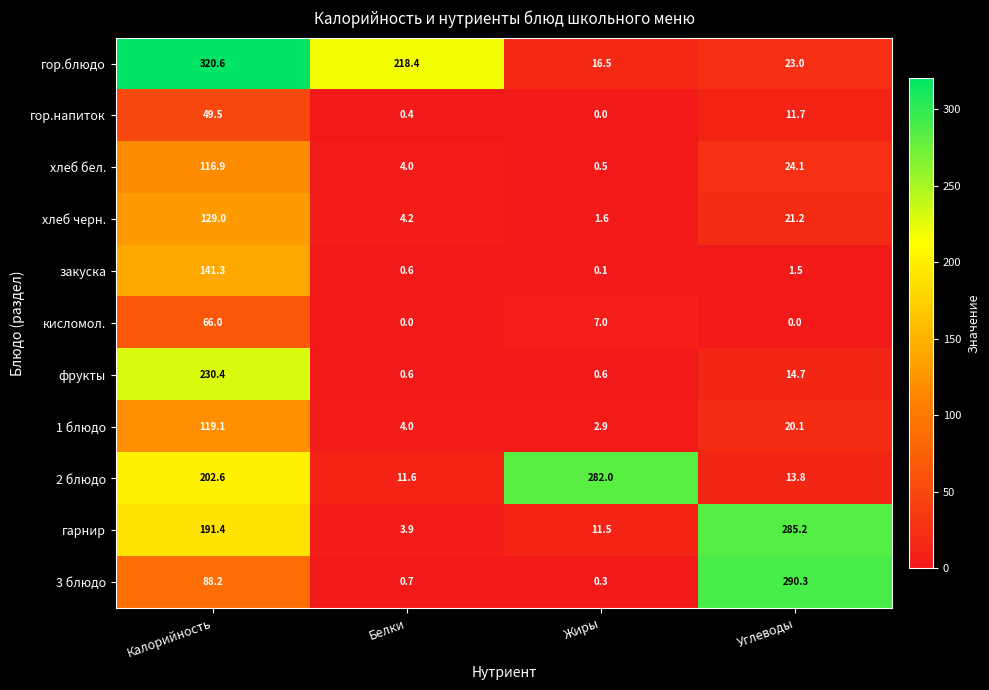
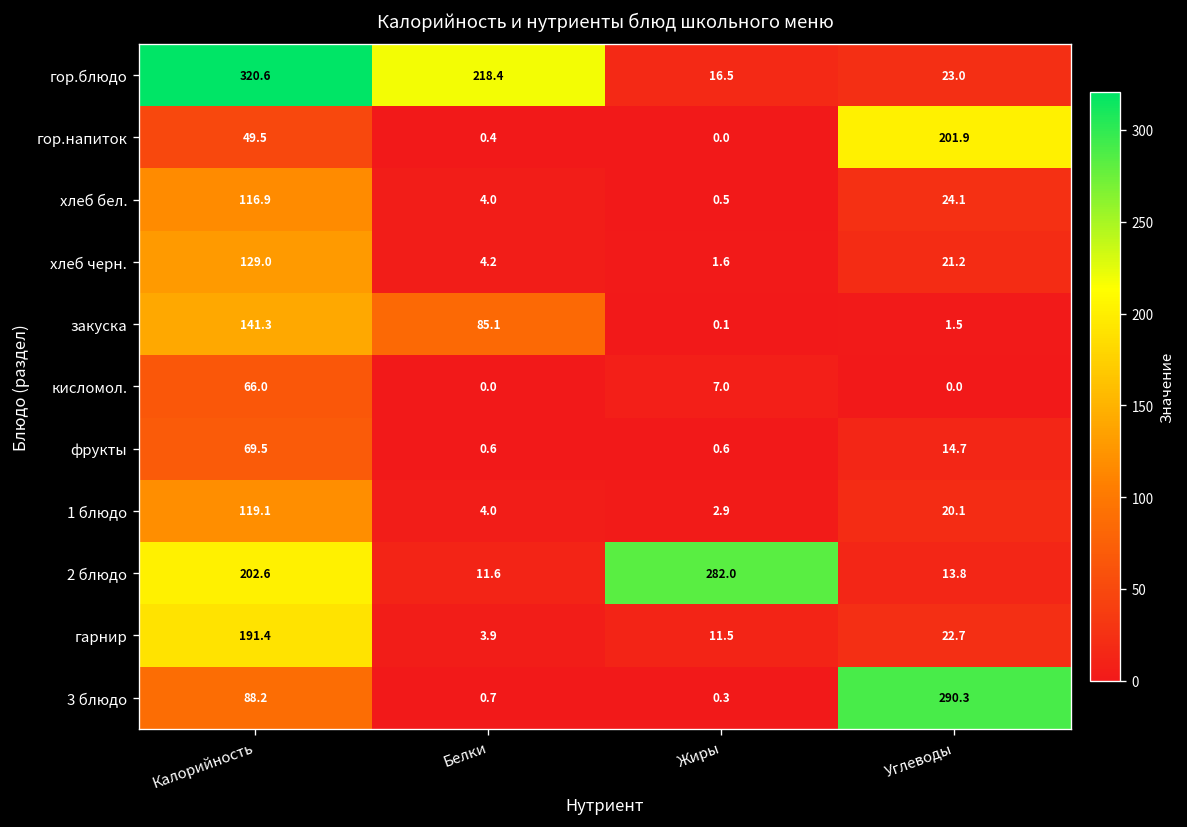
гор.напиток, Углеводы: 11.7 -> 201.9
закуска, Белки: 0.6 -> 85.1
фрукты, Калорийность: 230.4 -> 69.5
гарнир, Углеводы: 285.2 -> 22.7
